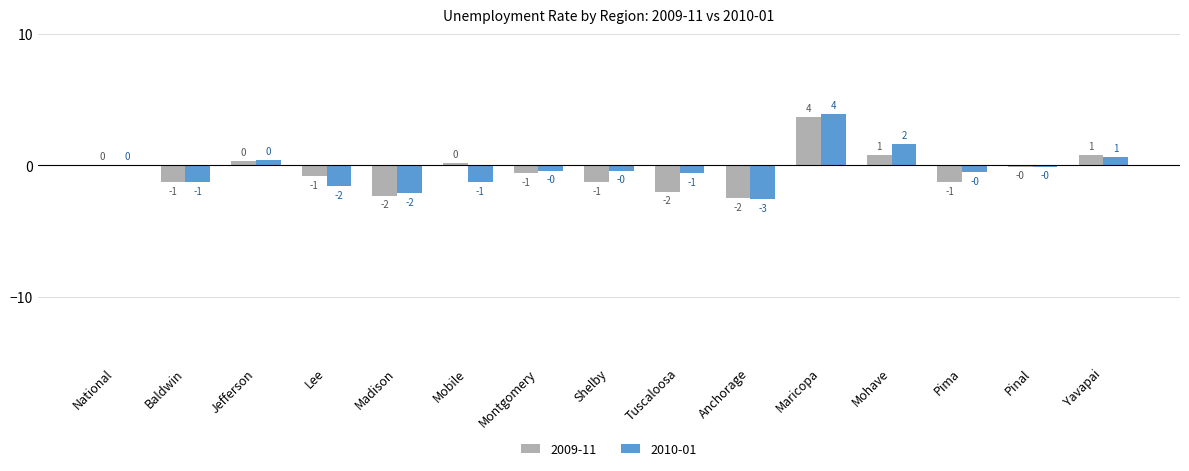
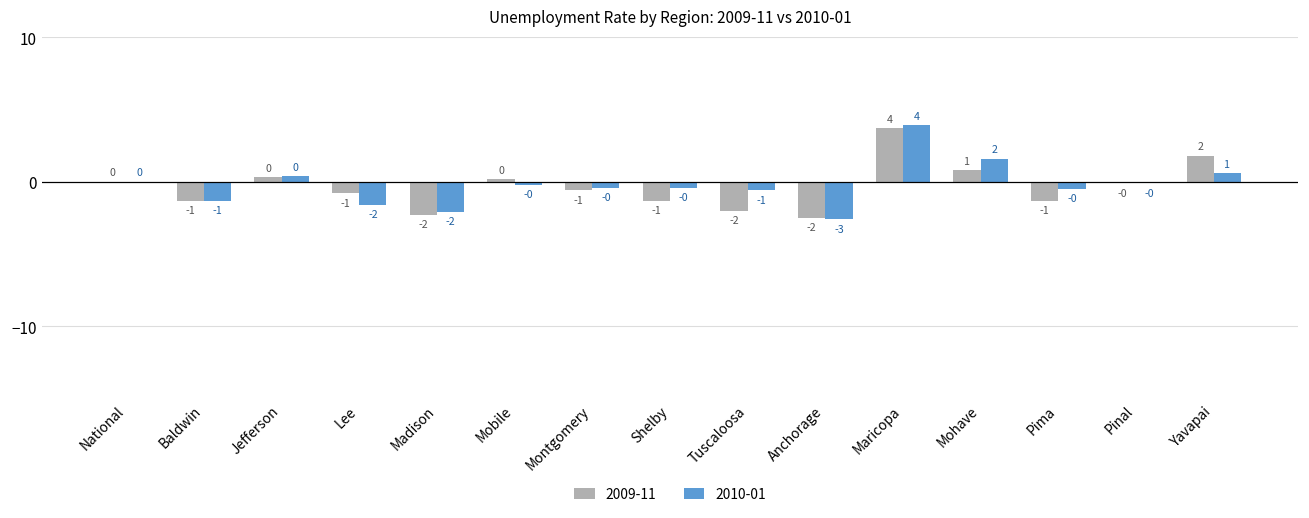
2010-01, Mobile: -1 -> -0
2009-11, Yavapai: 1 -> 2
